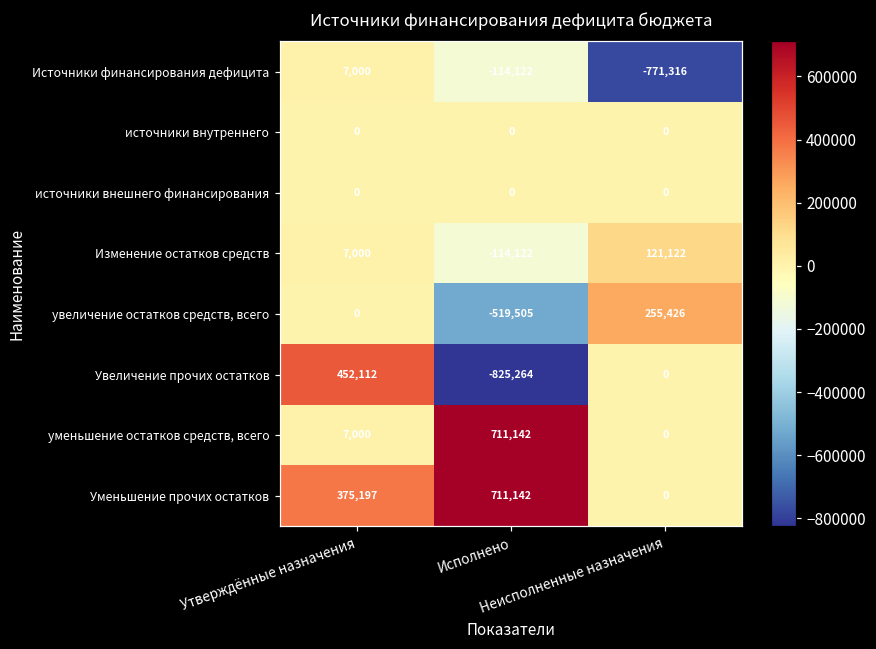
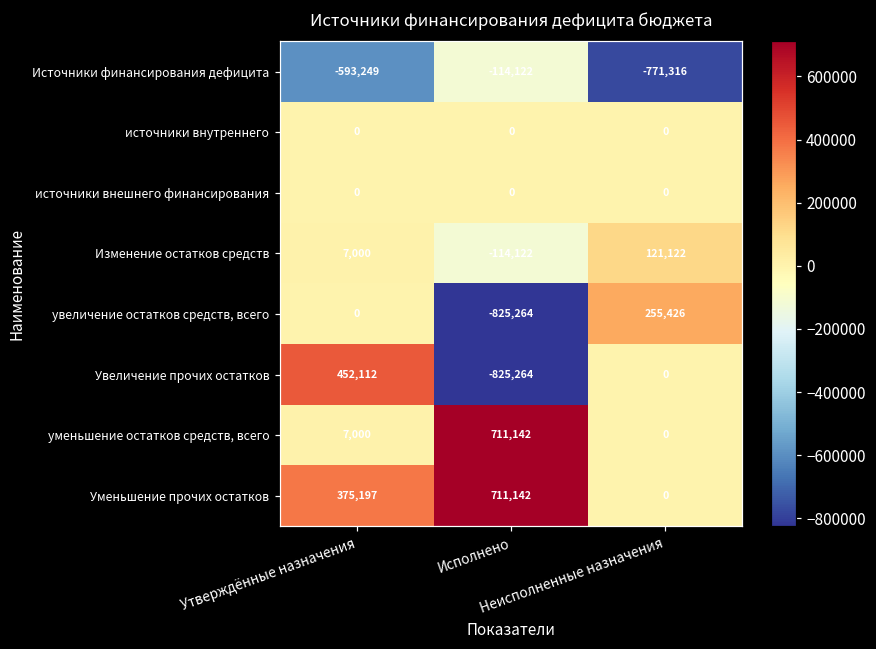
Источники финансирования дефицита, Утверждённые назначения: 7,000 -> -593,249
увеличение остатков средств, всего, Исполнено: -519,505 -> -825,264
